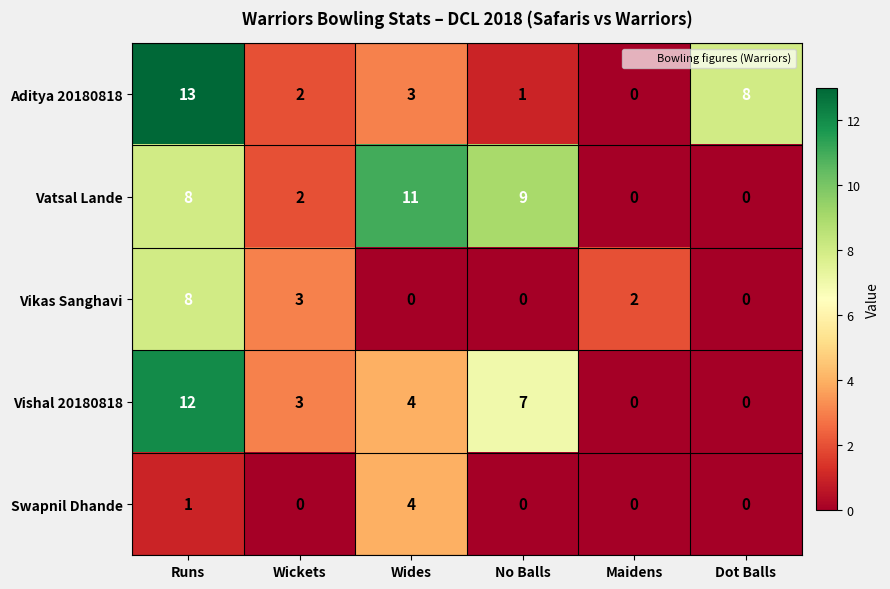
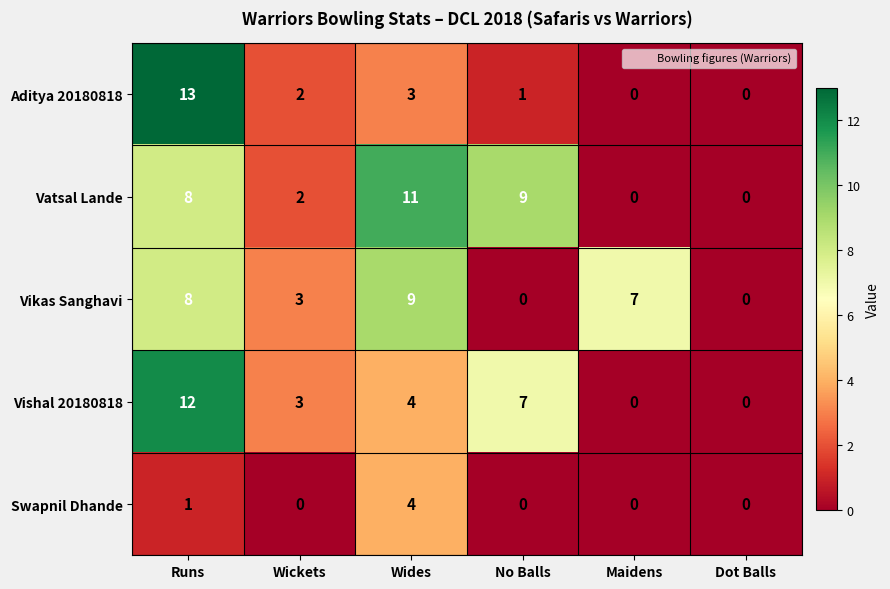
Aditya 20180818, Dot Balls: 8 -> 0
Vikas Sanghavi, Wides: 0 -> 9
Vikas Sanghavi, Maidens: 2 -> 7
